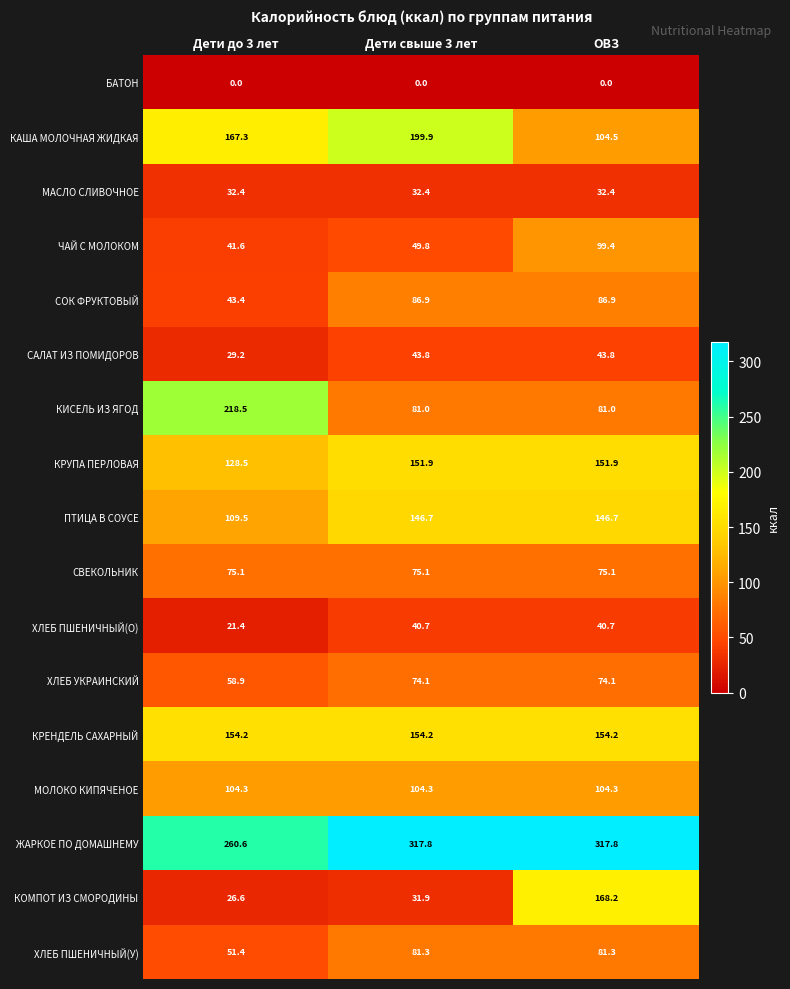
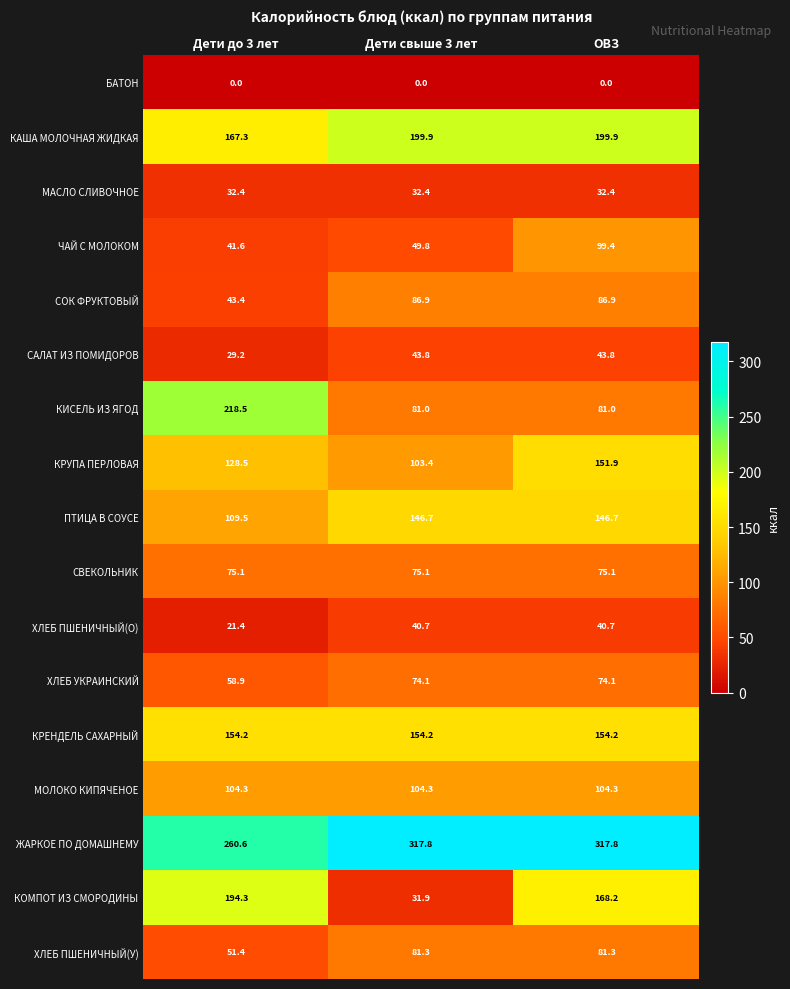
КАША МОЛОЧНАЯ ЖИДКАЯ, ОВЗ: 104.5 -> 199.9
КРУПА ПЕРЛОВАЯ, Дети свыше 3 лет: 151.9 -> 103.4
КОМПОТ ИЗ СМОРОДИНЫ, Дети до 3 лет: 26.6 -> 194.3
